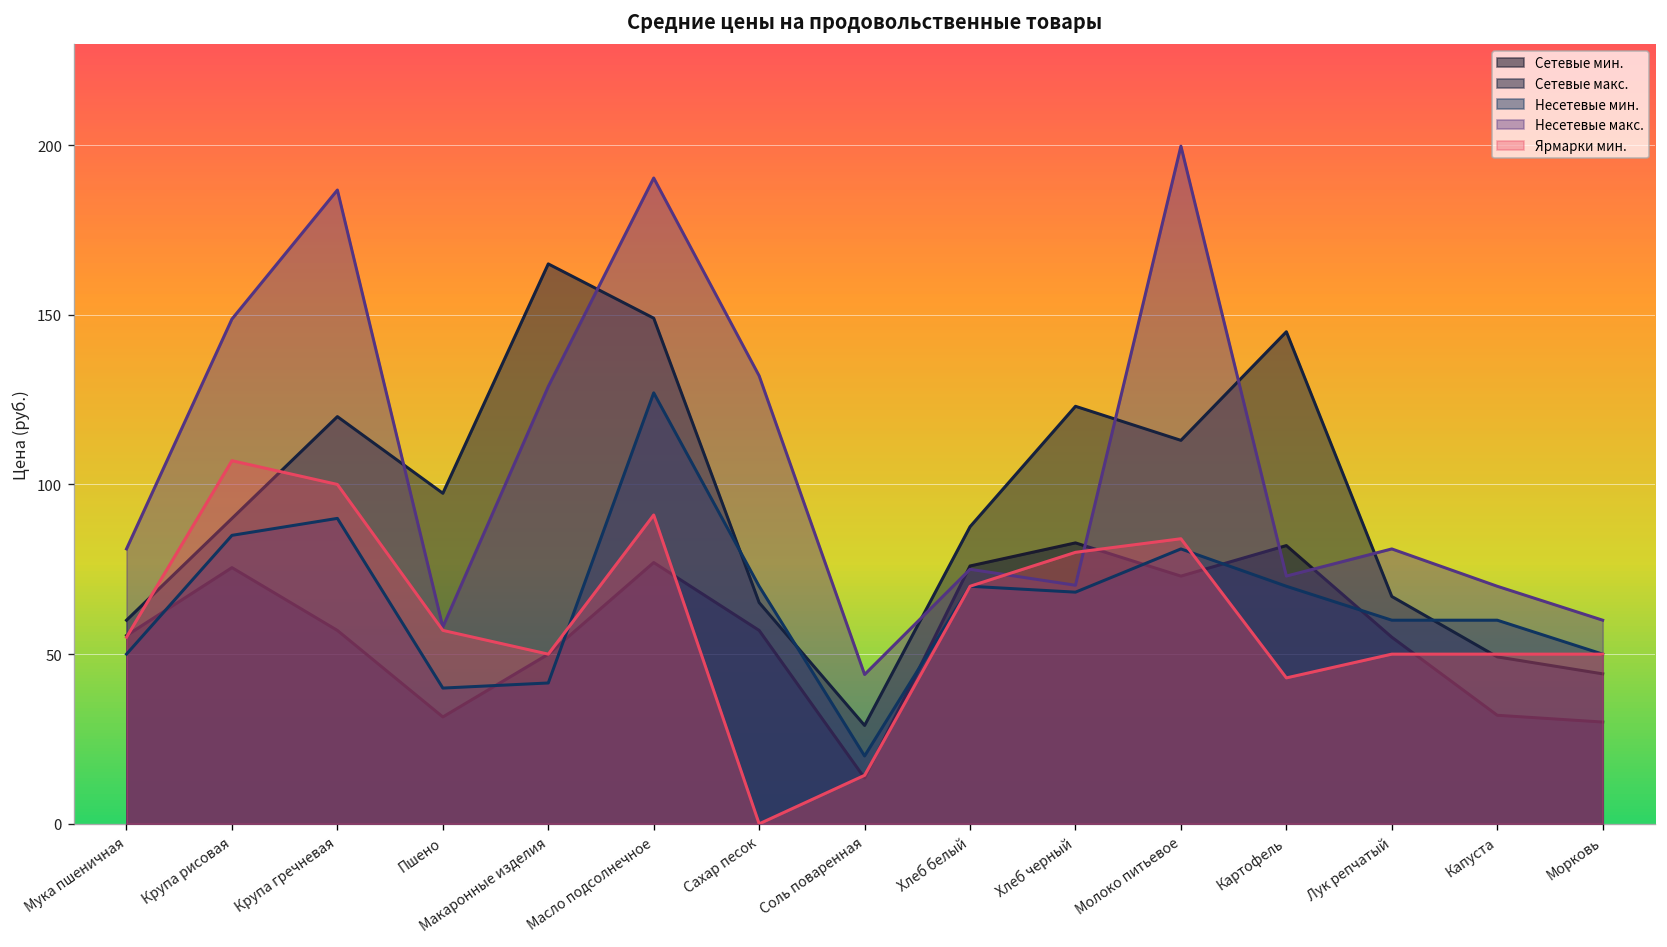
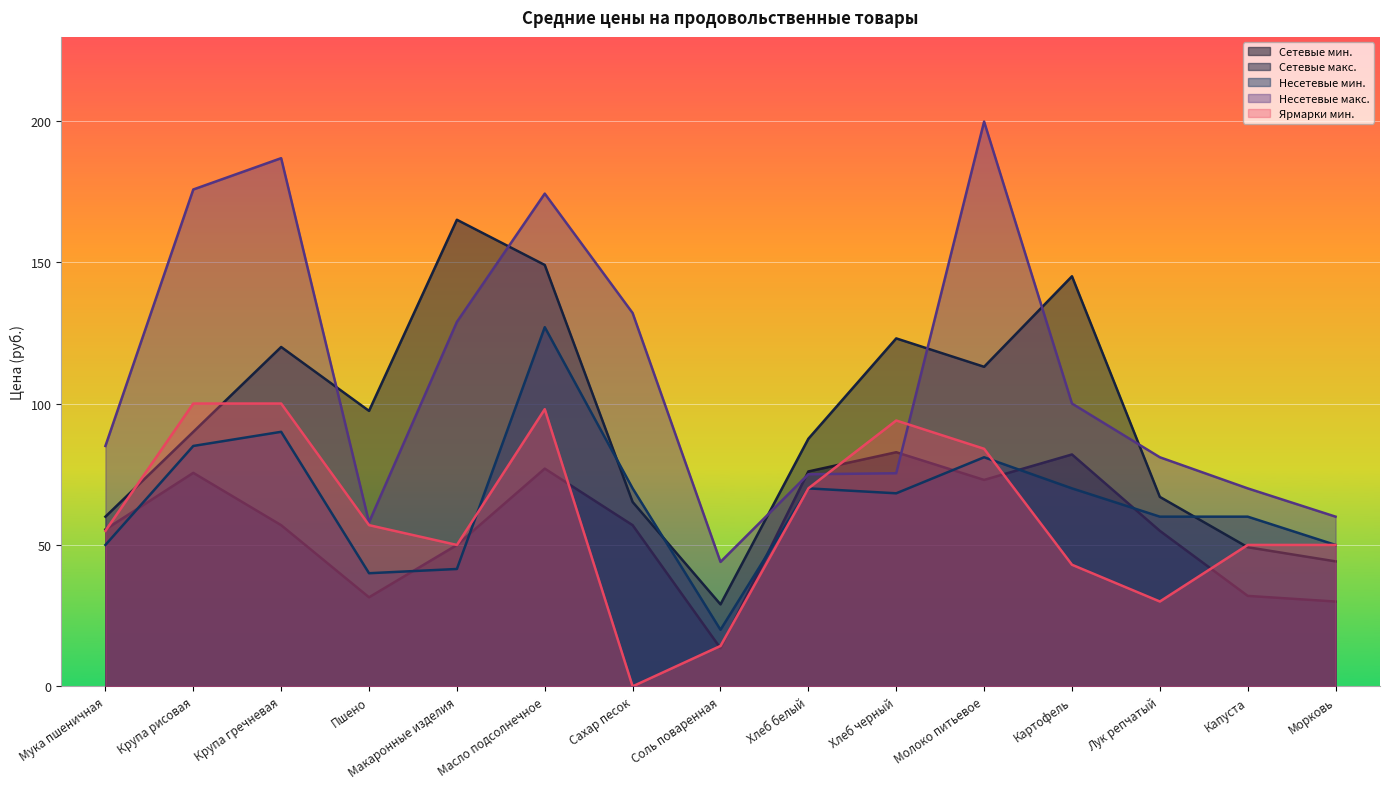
Несетевые макс., Мука пшеничная: 81 -> 85
Несетевые макс., Крупа рисовая: 149 -> 176
Ярмарки мин., Крупа рисовая: 107 -> 100
Несетевые макс., Масло подсолнечное: 190 -> 174
Ярмарки мин., Масло подсолнечное: 91 -> 98
Несетевые макс., Хлеб черный: 70 -> 75
Ярмарки мин., Хлеб черный: 80 -> 94
Несетевые макс., Картофель: 73 -> 100
Ярмарки мин., Лук репчатый: 50 -> 30
